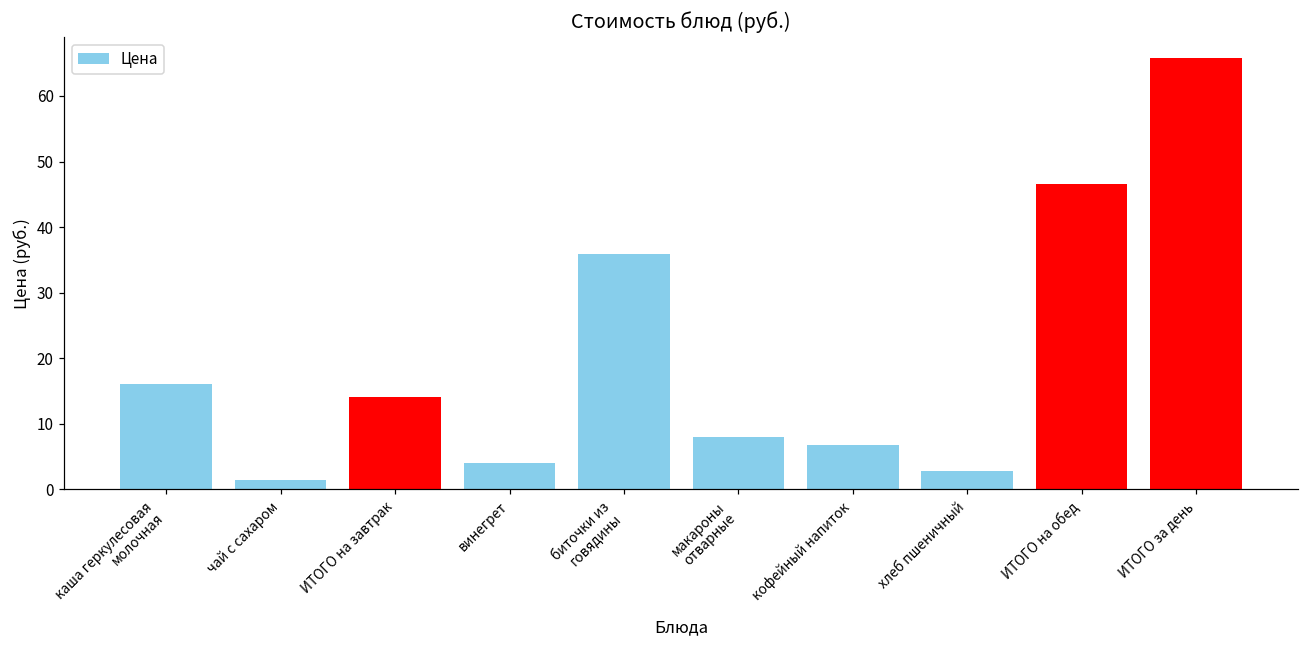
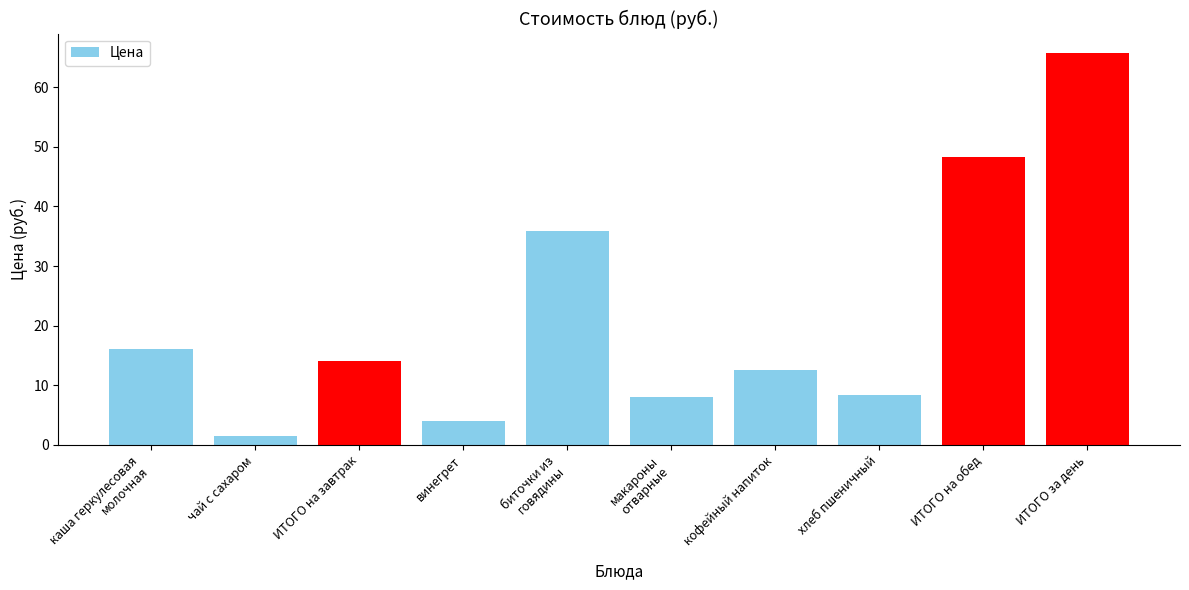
кофейный напиток: 7 -> 13
хлеб пшеничный: 3 -> 8
ИТОГО на обед: 47 -> 48
